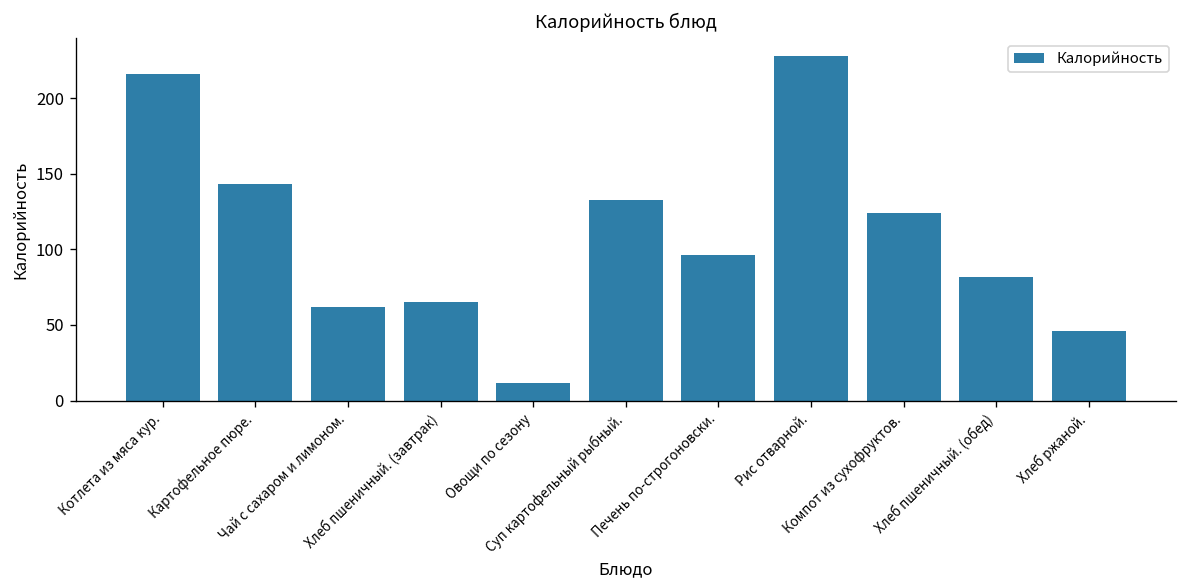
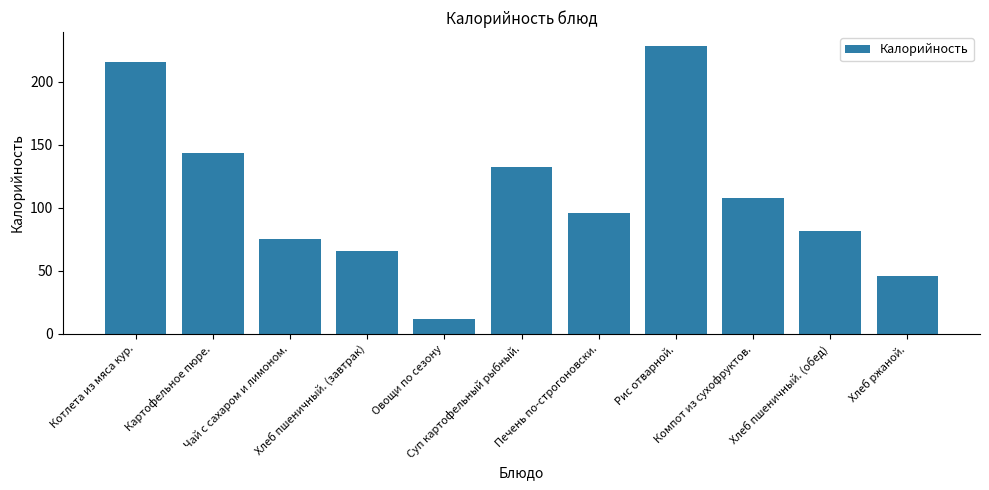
Чай с сахаром и лимоном.: 62 -> 75
Компот из сухофруктов.: 124 -> 108
